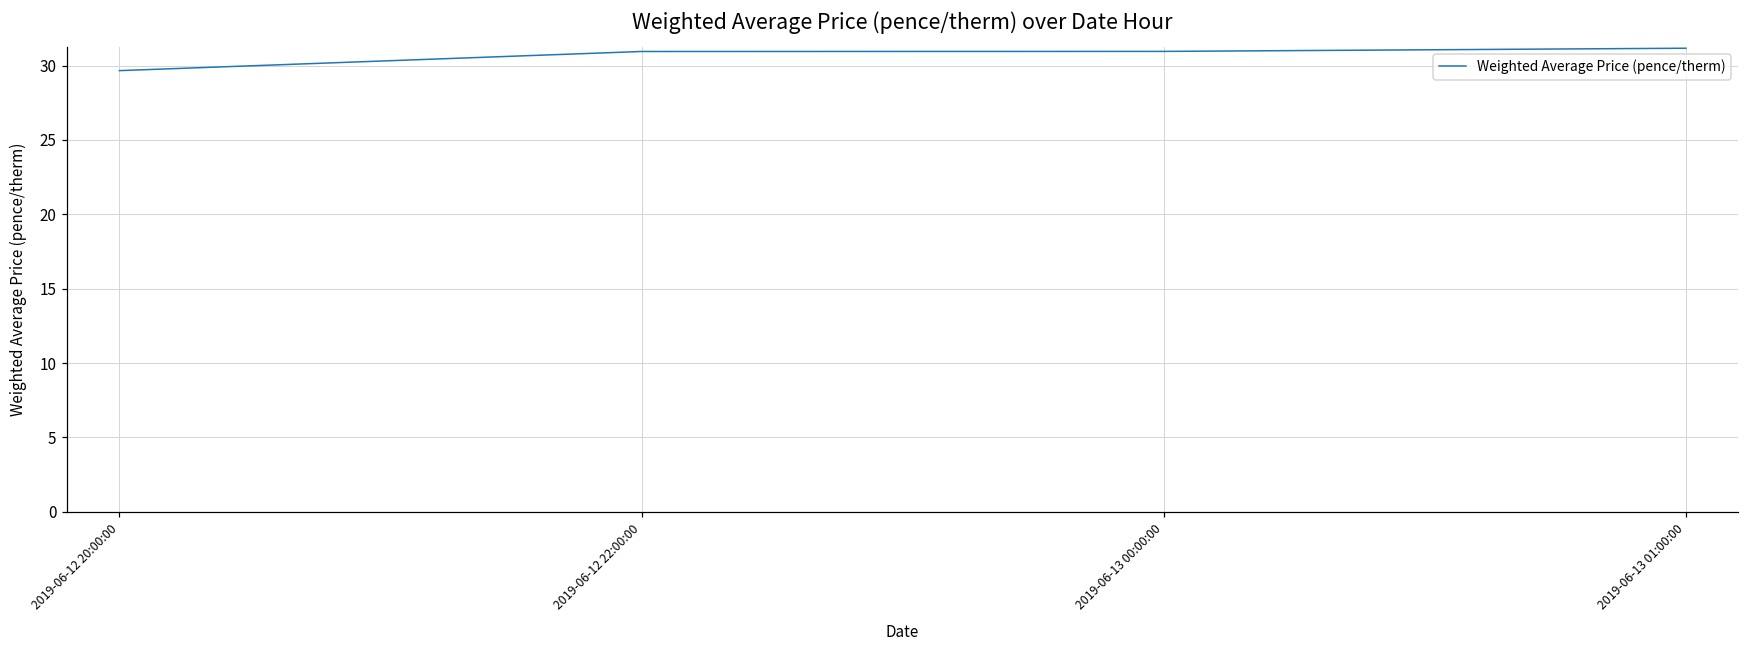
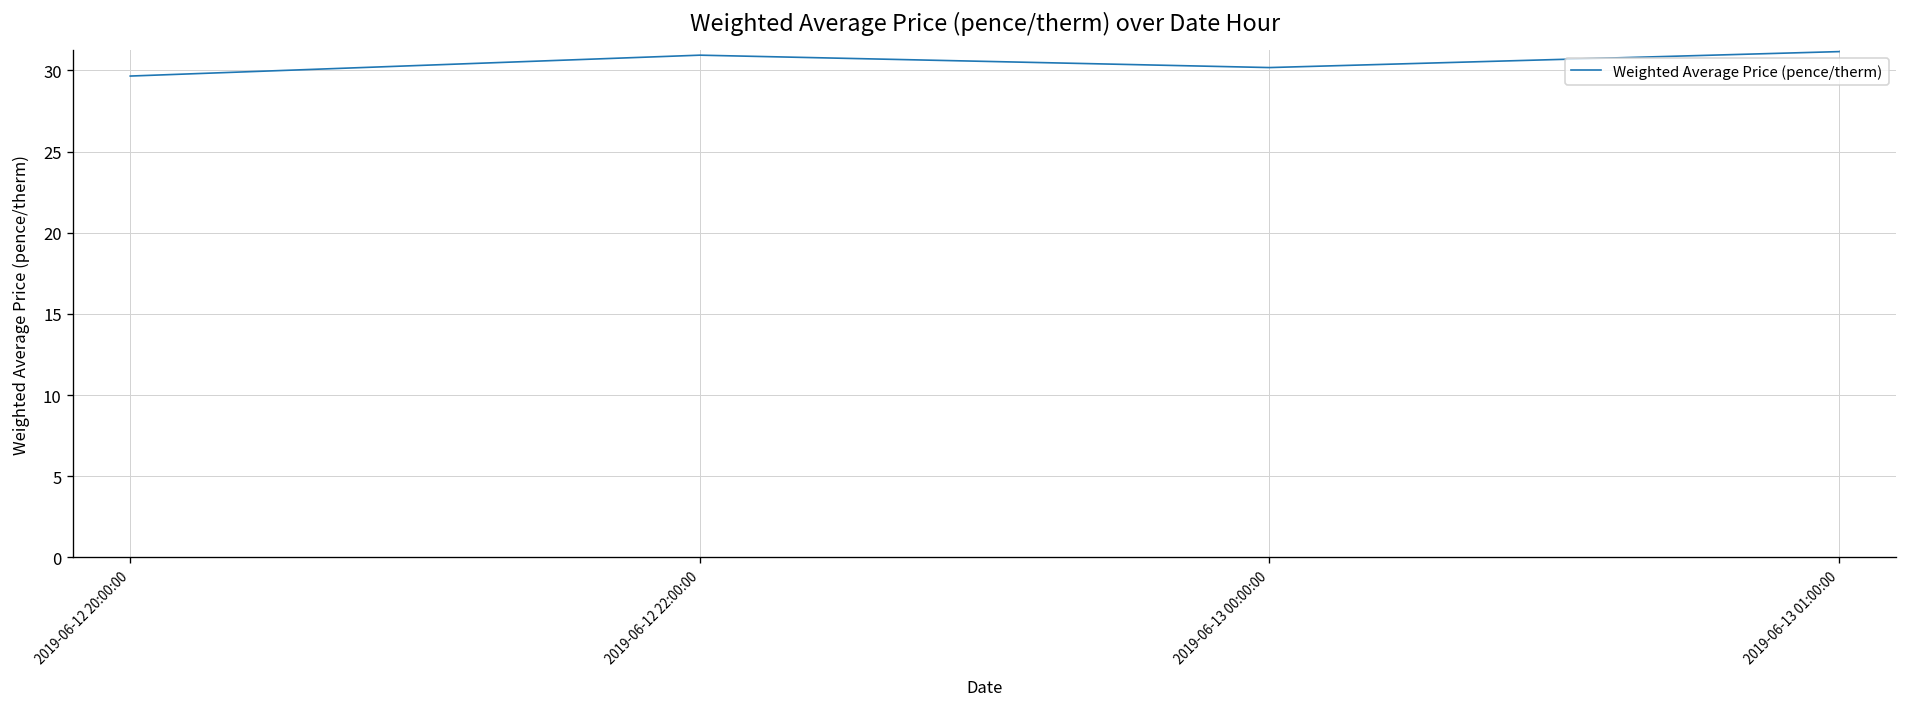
2019-06-13 00:00:00: 31.0 -> 30.2
